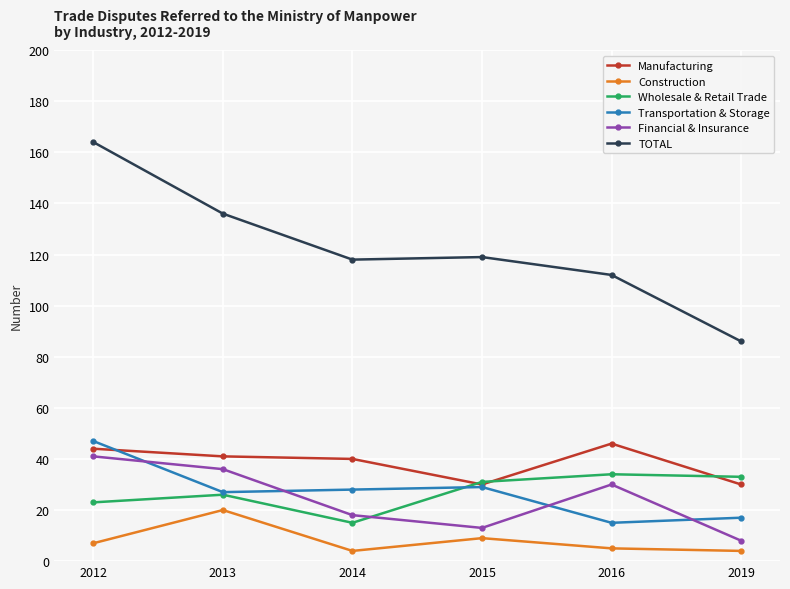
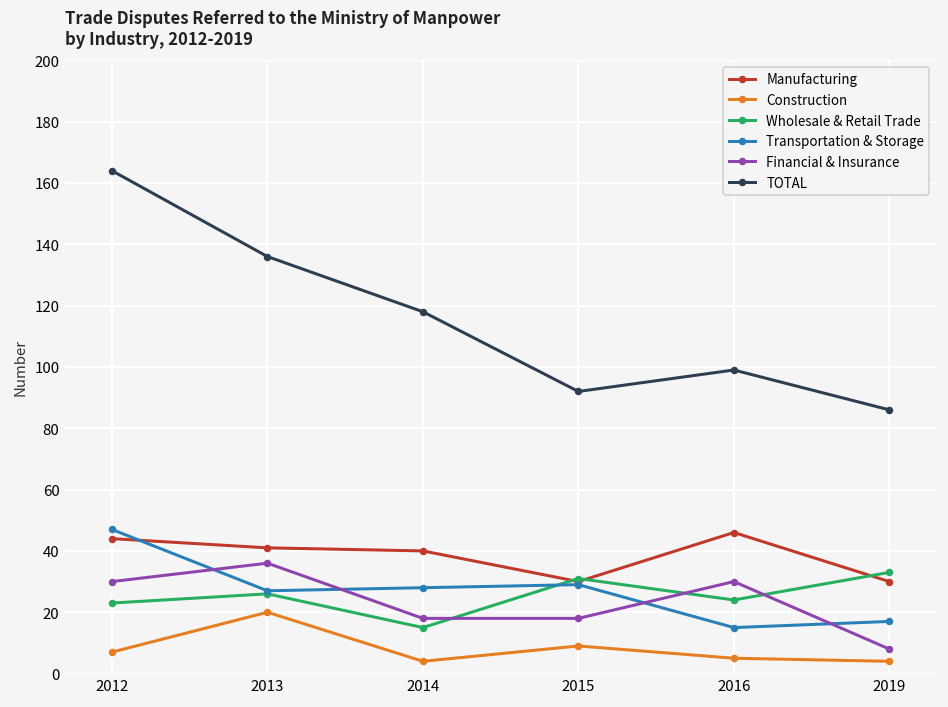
Financial & Insurance, 2012: 41 -> 30
Financial & Insurance, 2015: 13 -> 18
TOTAL, 2015: 119 -> 92
Wholesale & Retail Trade, 2016: 34 -> 24
TOTAL, 2016: 112 -> 99
